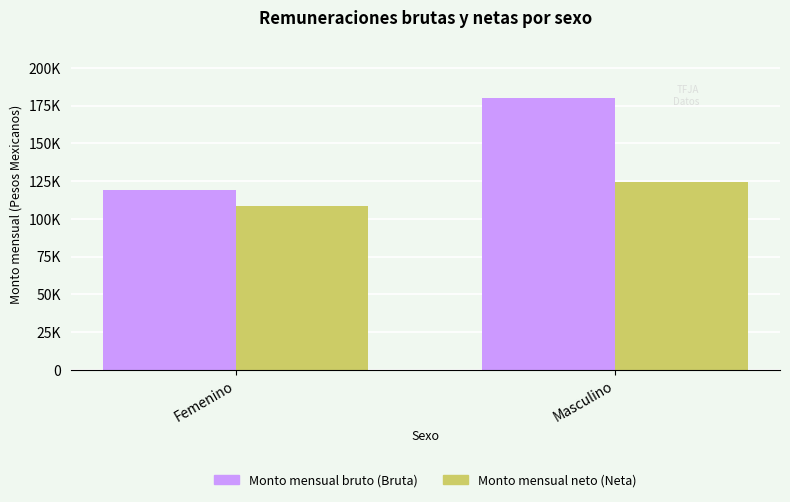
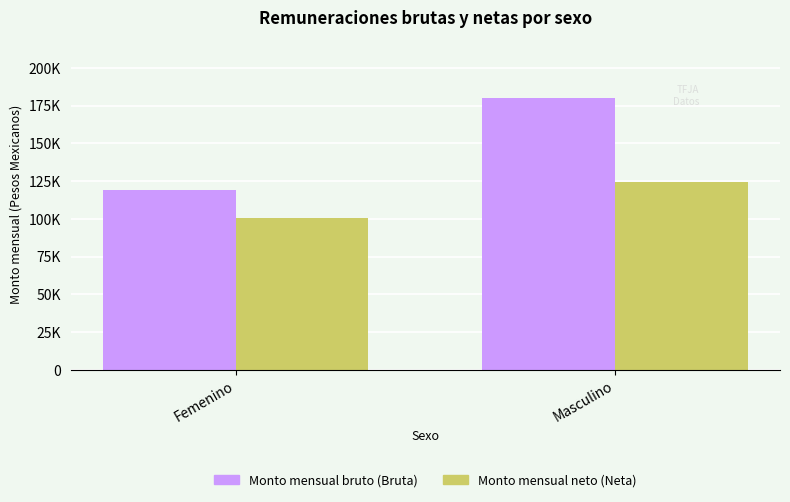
Monto mensual neto (Neta), Femenino: 109000 -> 100000
